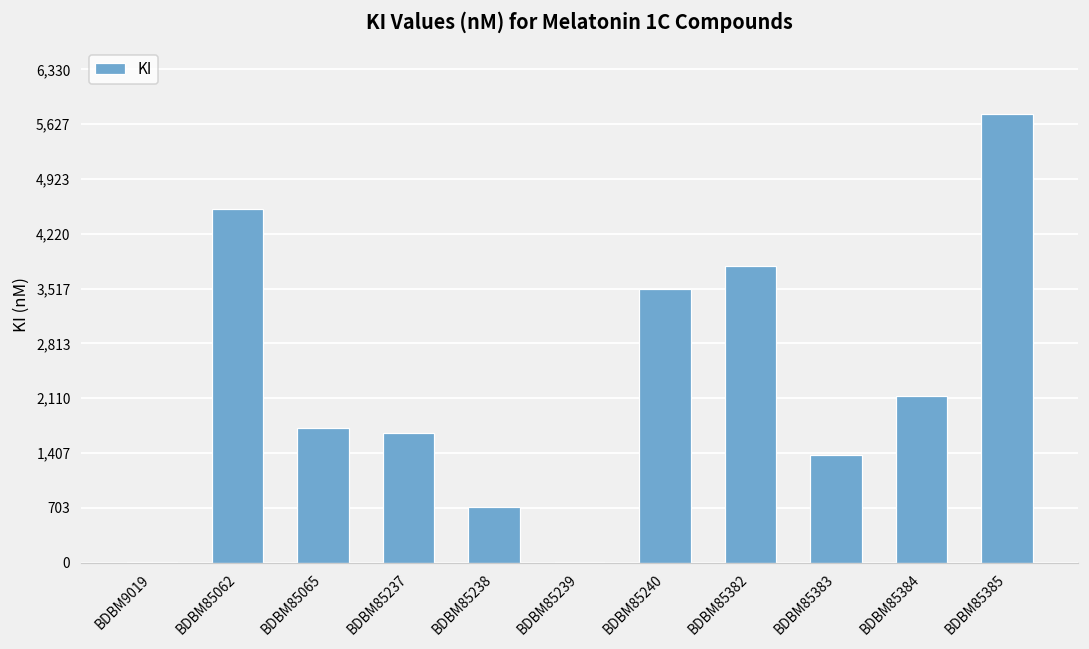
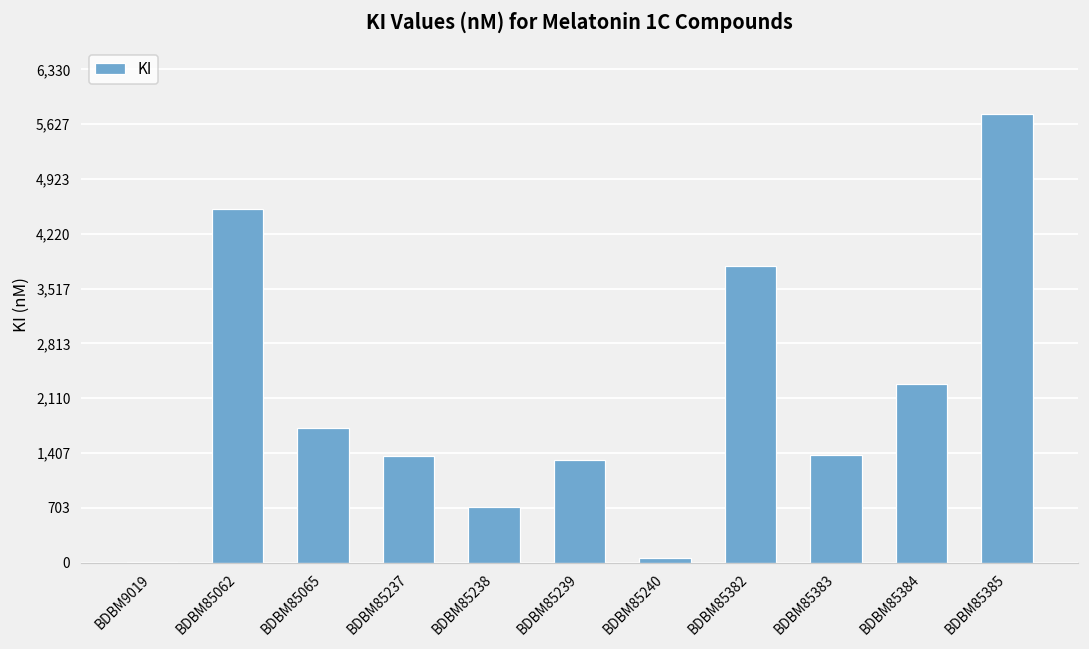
BDBM85237: 1,700 -> 1,400
BDBM85239: 0 -> 1,300
BDBM85240: 3,500 -> 100
BDBM85384: 2,100 -> 2,300
